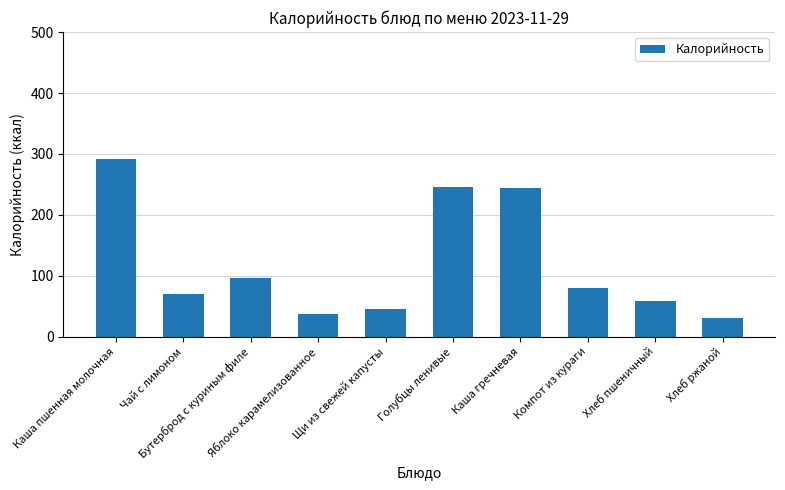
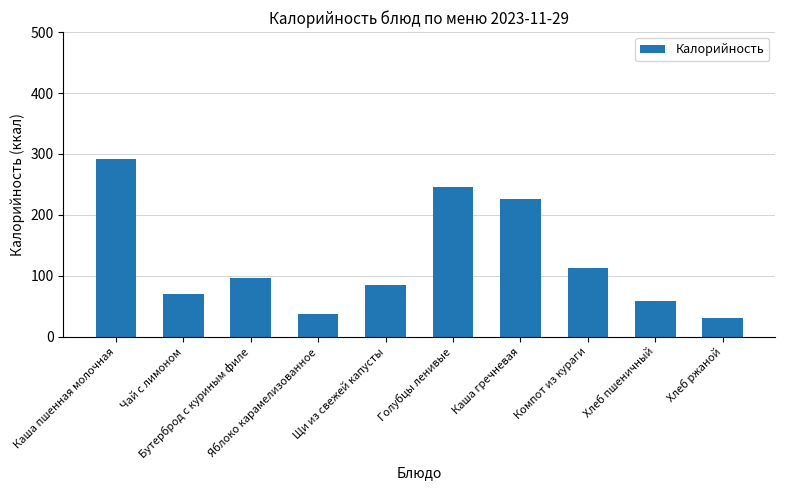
Щи из свежей капусты: 50 -> 90
Каша гречневая: 240 -> 230
Компот из кураги: 80 -> 110
